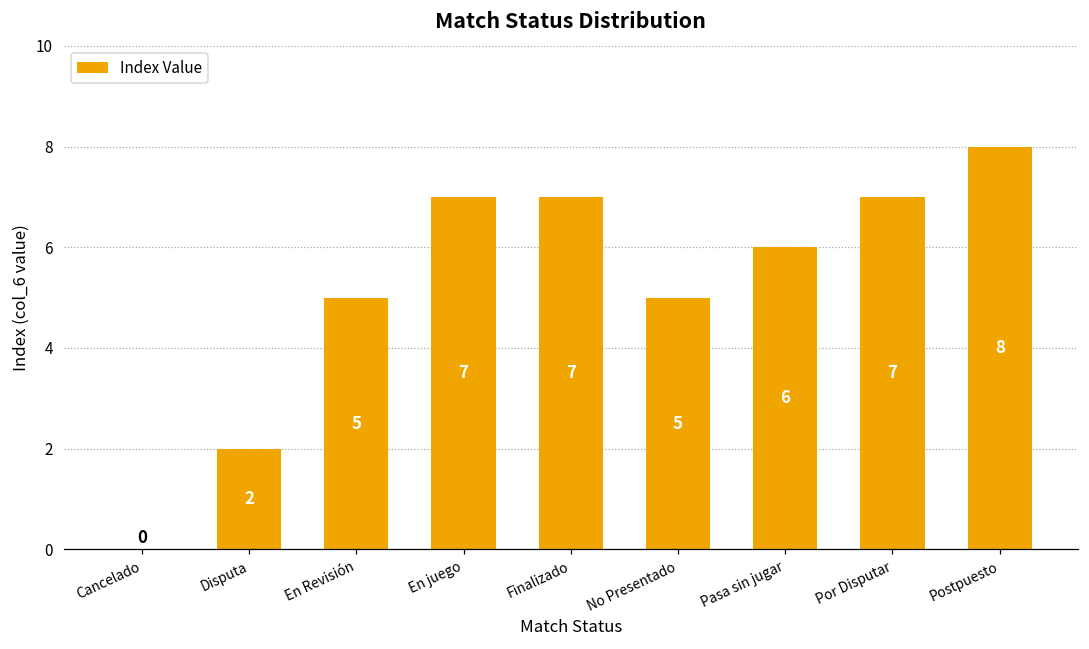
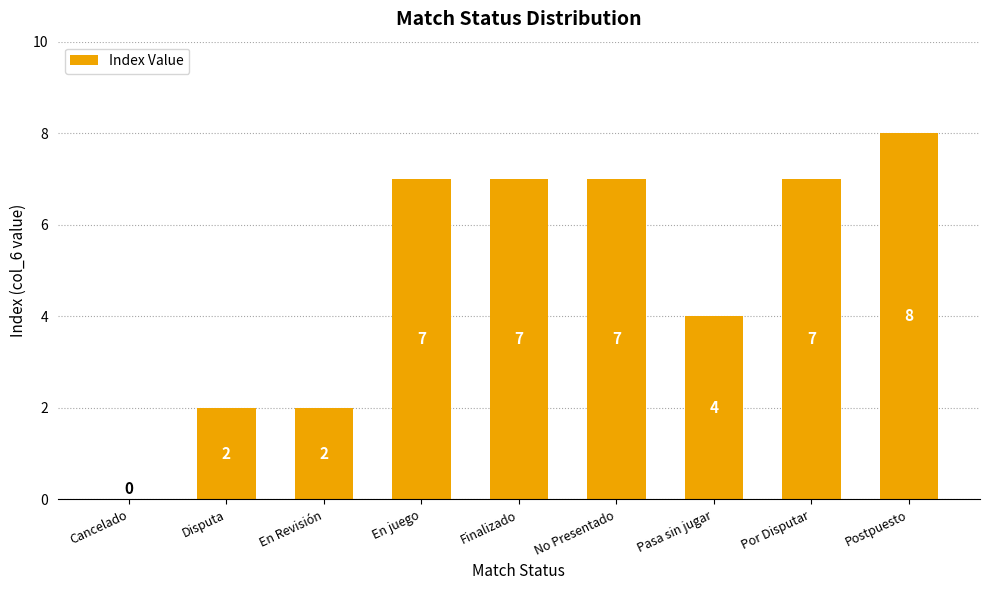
En Revisión: 5 -> 2
No Presentado: 5 -> 7
Pasa sin jugar: 6 -> 4
